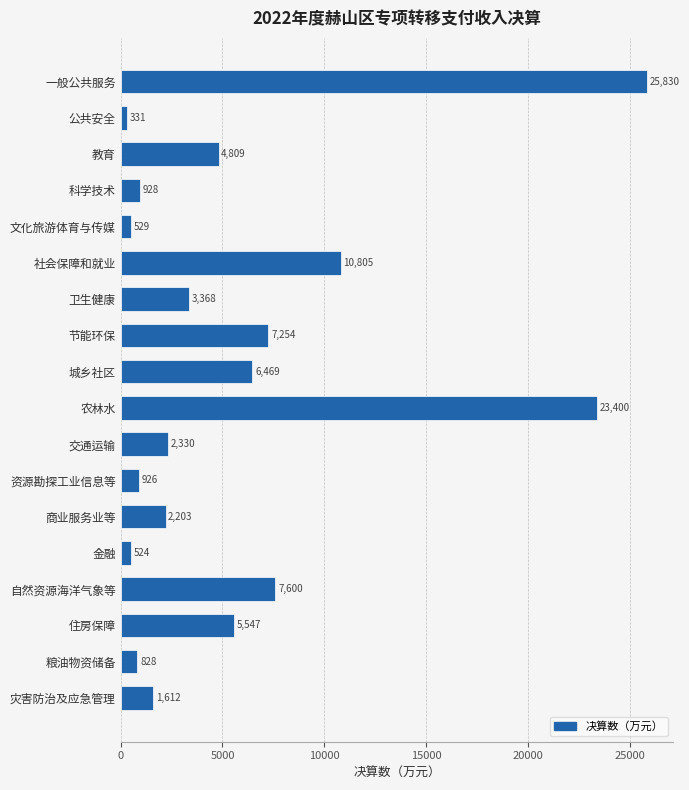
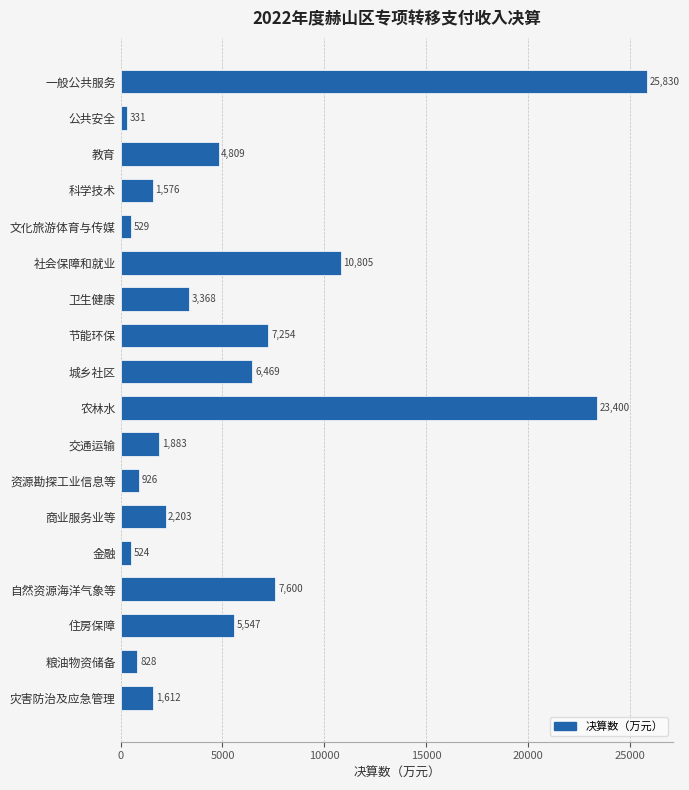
科学技术: 928 -> 1,576
交通运输: 2,330 -> 1,883
